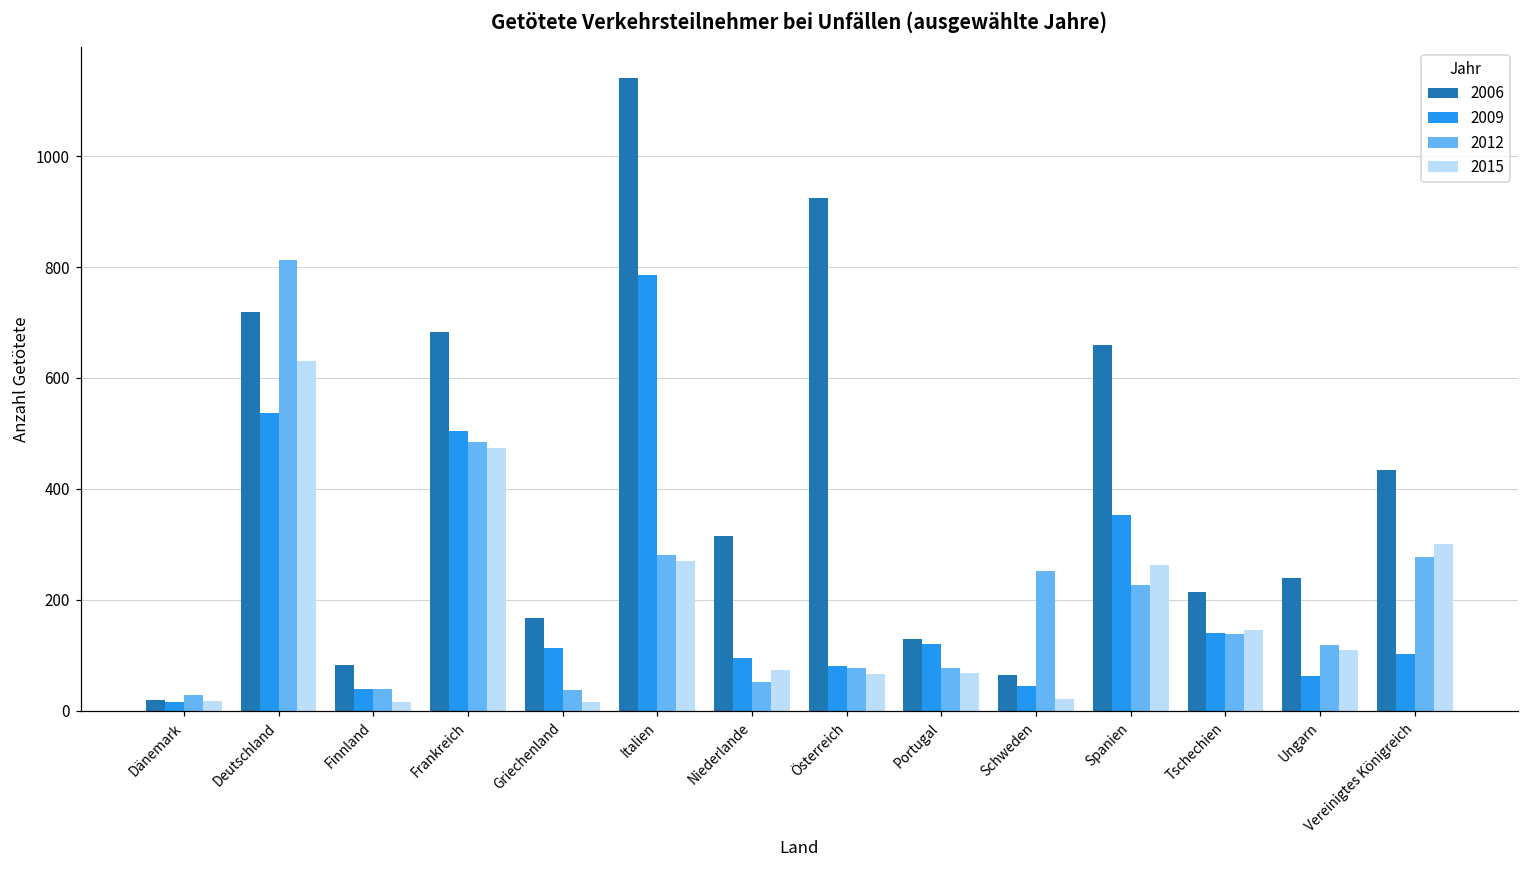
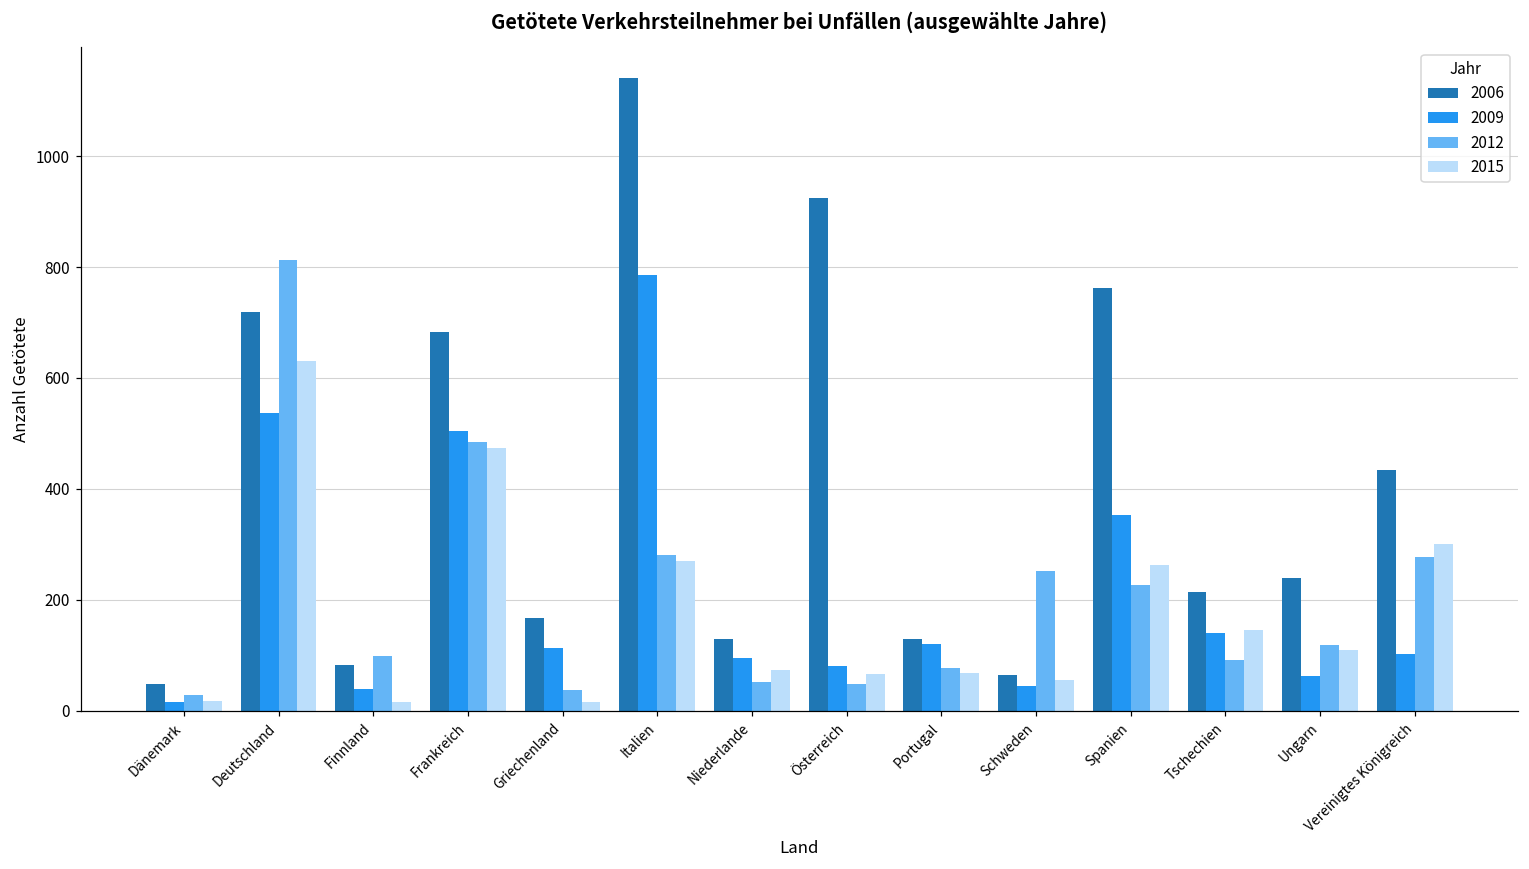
2006, Dänemark: 20 -> 50
2012, Finnland: 40 -> 100
2006, Niederlande: 320 -> 130
2012, Österreich: 80 -> 50
2015, Schweden: 20 -> 60
2006, Spanien: 660 -> 760
2012, Tschechien: 140 -> 90
